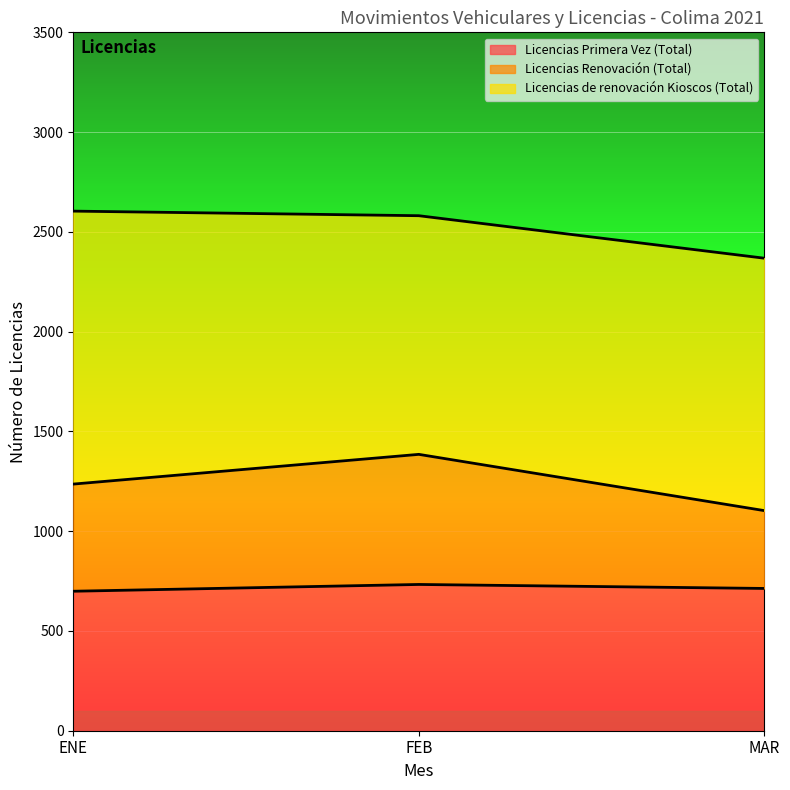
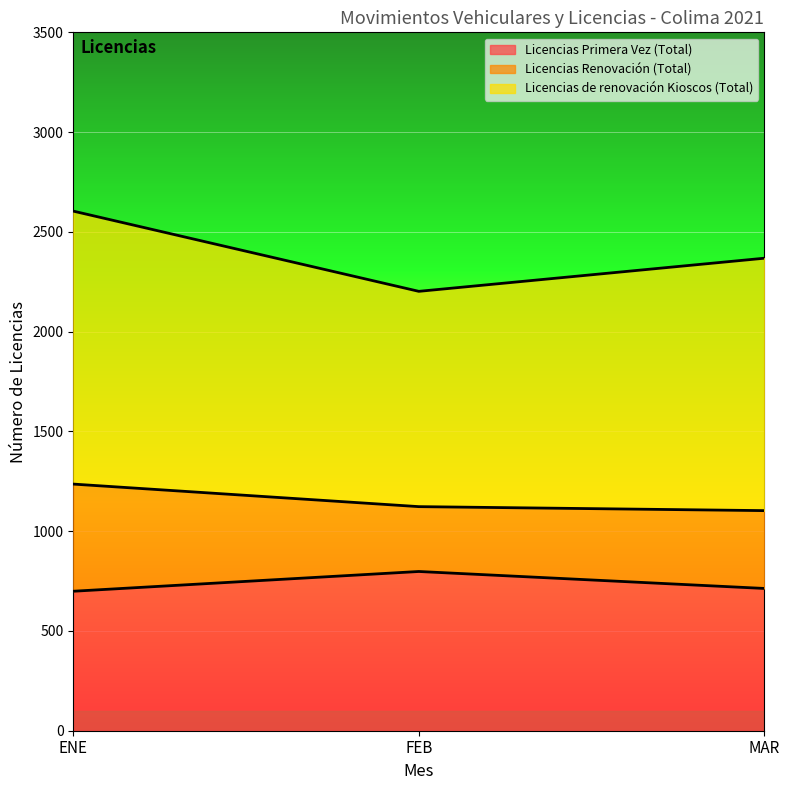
Licencias Primera Vez (Total), FEB: 730 -> 800
Licencias Renovación (Total), FEB: 650 -> 330
Licencias de renovación Kioscos (Total), FEB: 1200 -> 1080
